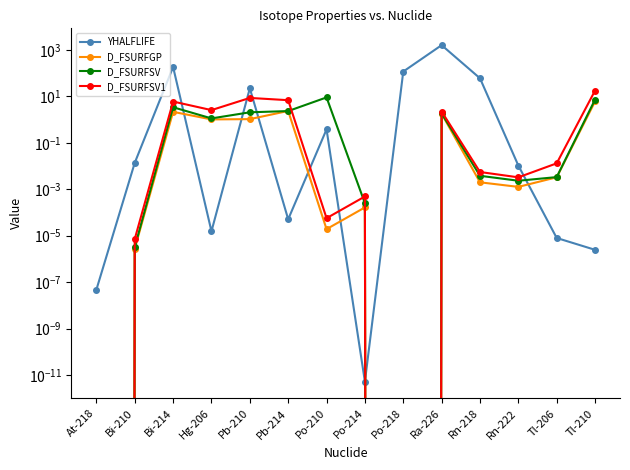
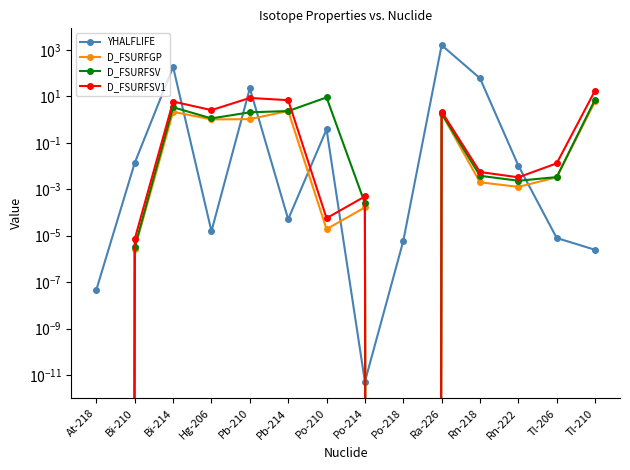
YHALFLIFE, Po-218: 100 -> 0
